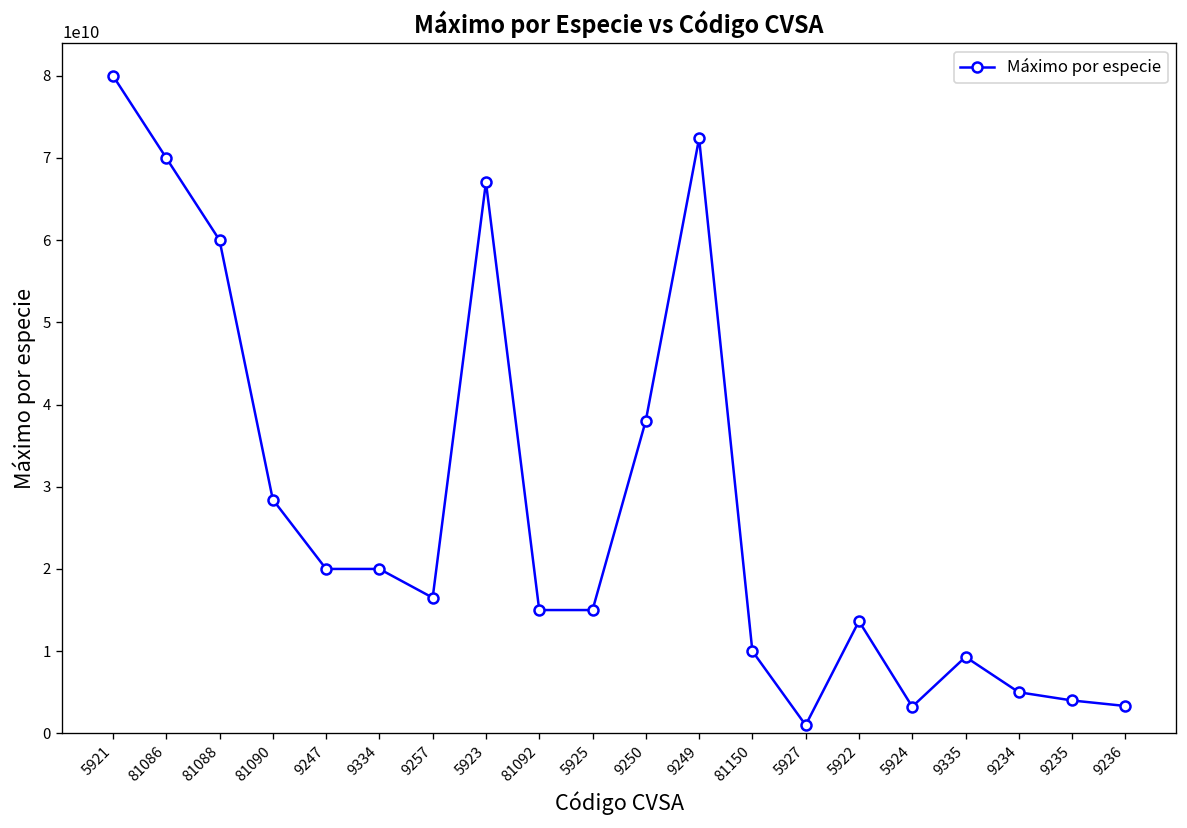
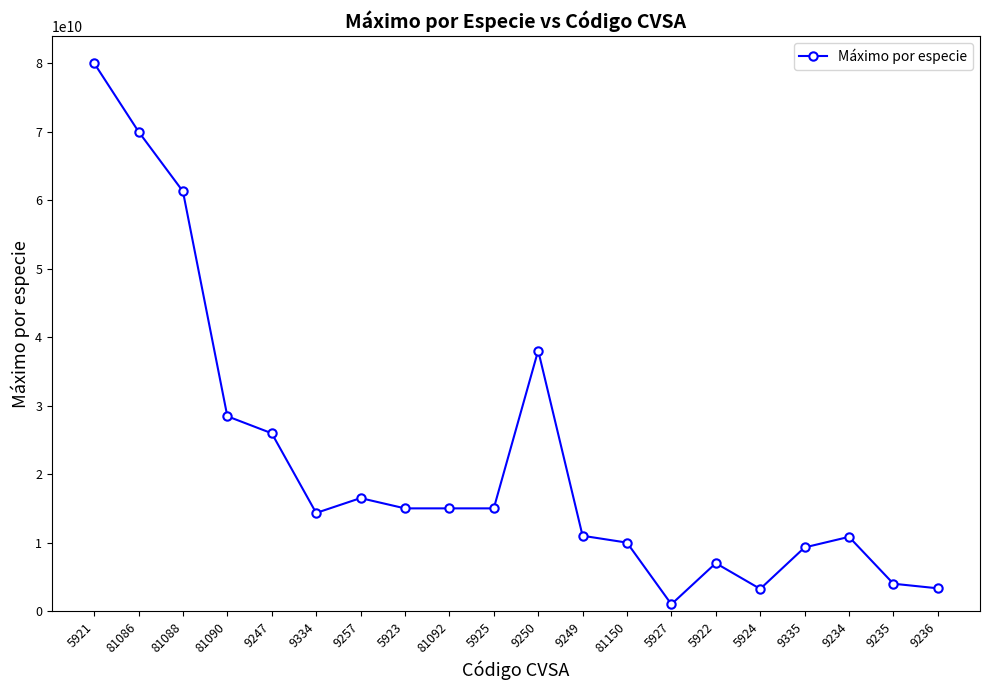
81088: 60000000000 -> 61000000000
9247: 20000000000 -> 26000000000
9334: 20000000000 -> 14000000000
5923: 67000000000 -> 15000000000
9249: 72000000000 -> 11000000000
5922: 14000000000 -> 7000000000
9234: 5000000000 -> 11000000000
